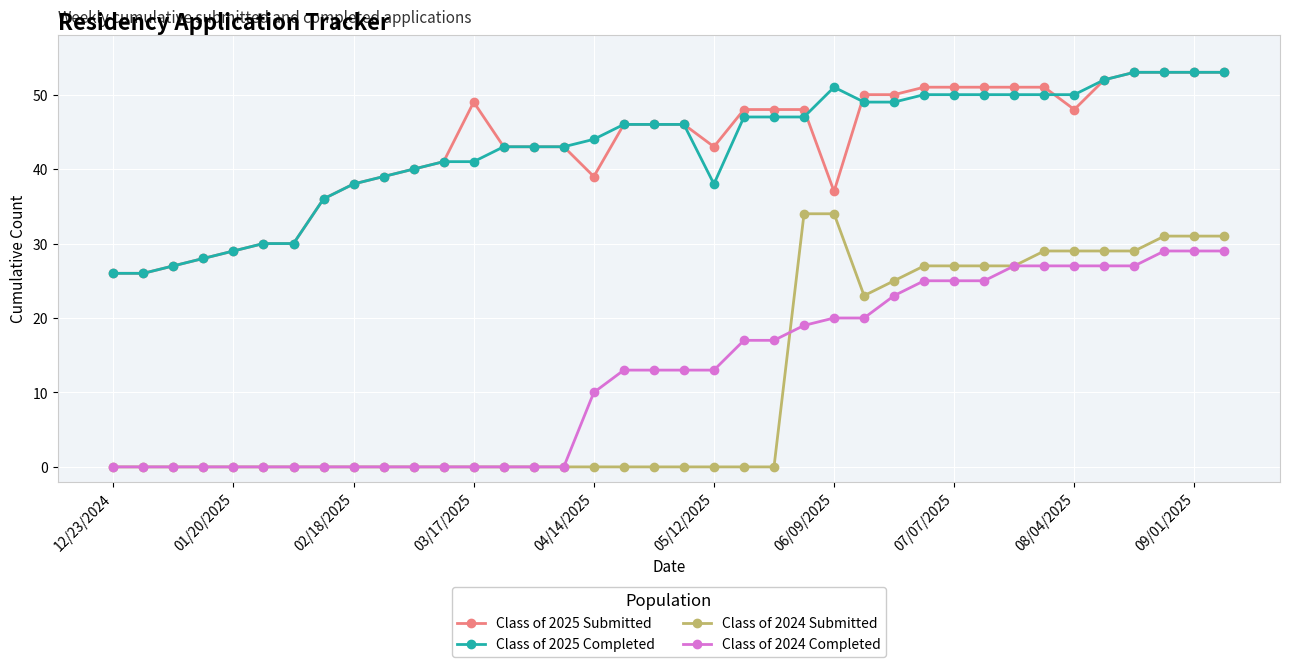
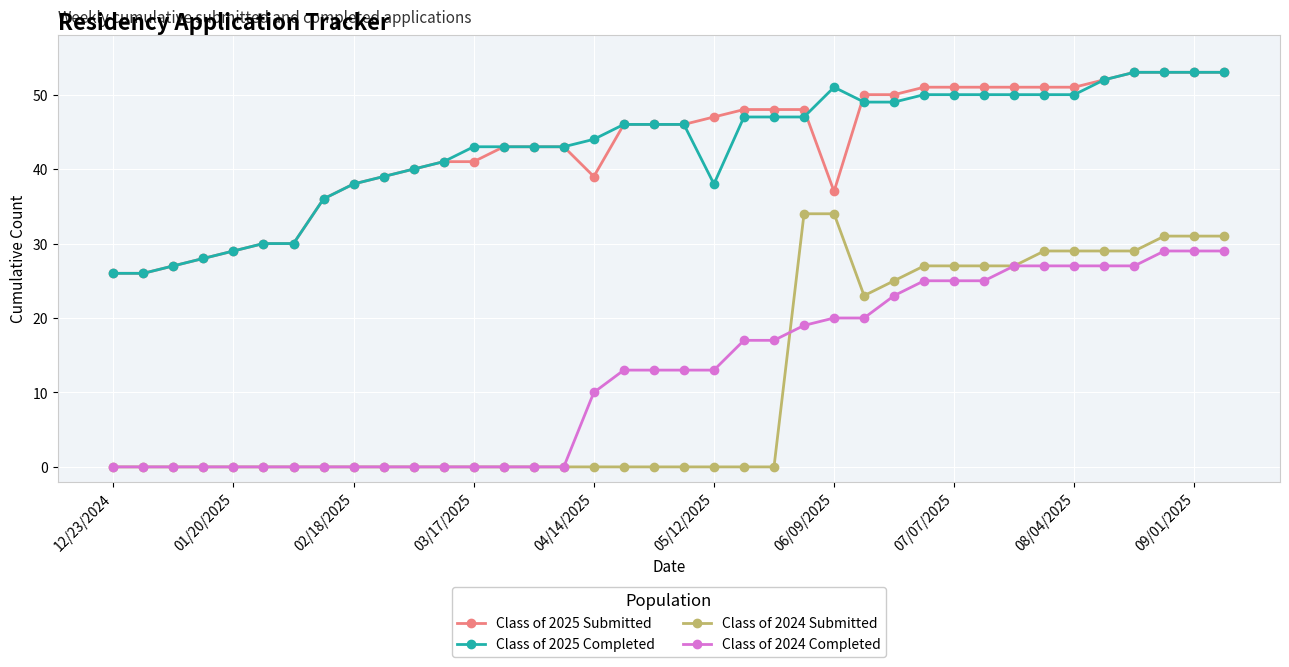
Class of 2025 Submitted, 03/17/2025: 49 -> 41
Class of 2025 Completed, 03/17/2025: 41 -> 43
Class of 2025 Submitted, 05/12/2025: 43 -> 47
Class of 2025 Submitted, 08/04/2025: 48 -> 51
